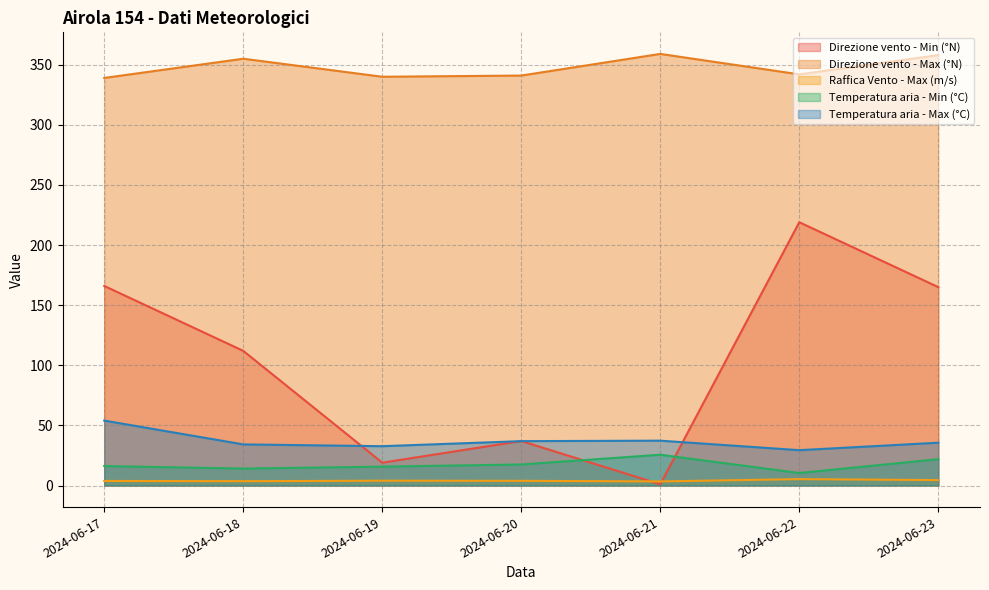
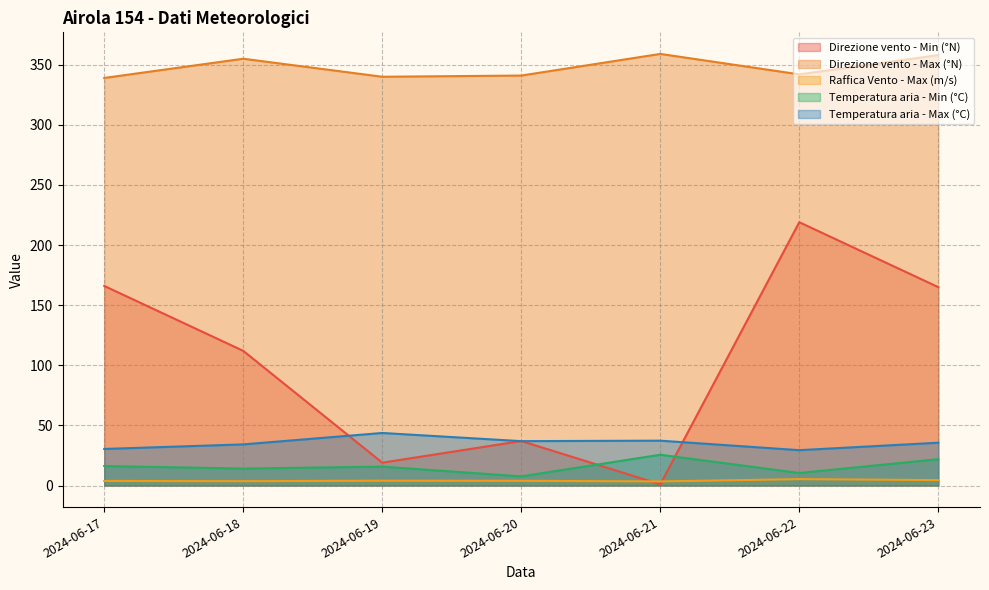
Temperatura aria - Max (°C), 2024-06-17: 54 -> 30
Temperatura aria - Max (°C), 2024-06-19: 33 -> 44
Temperatura aria - Min (°C), 2024-06-20: 18 -> 8
